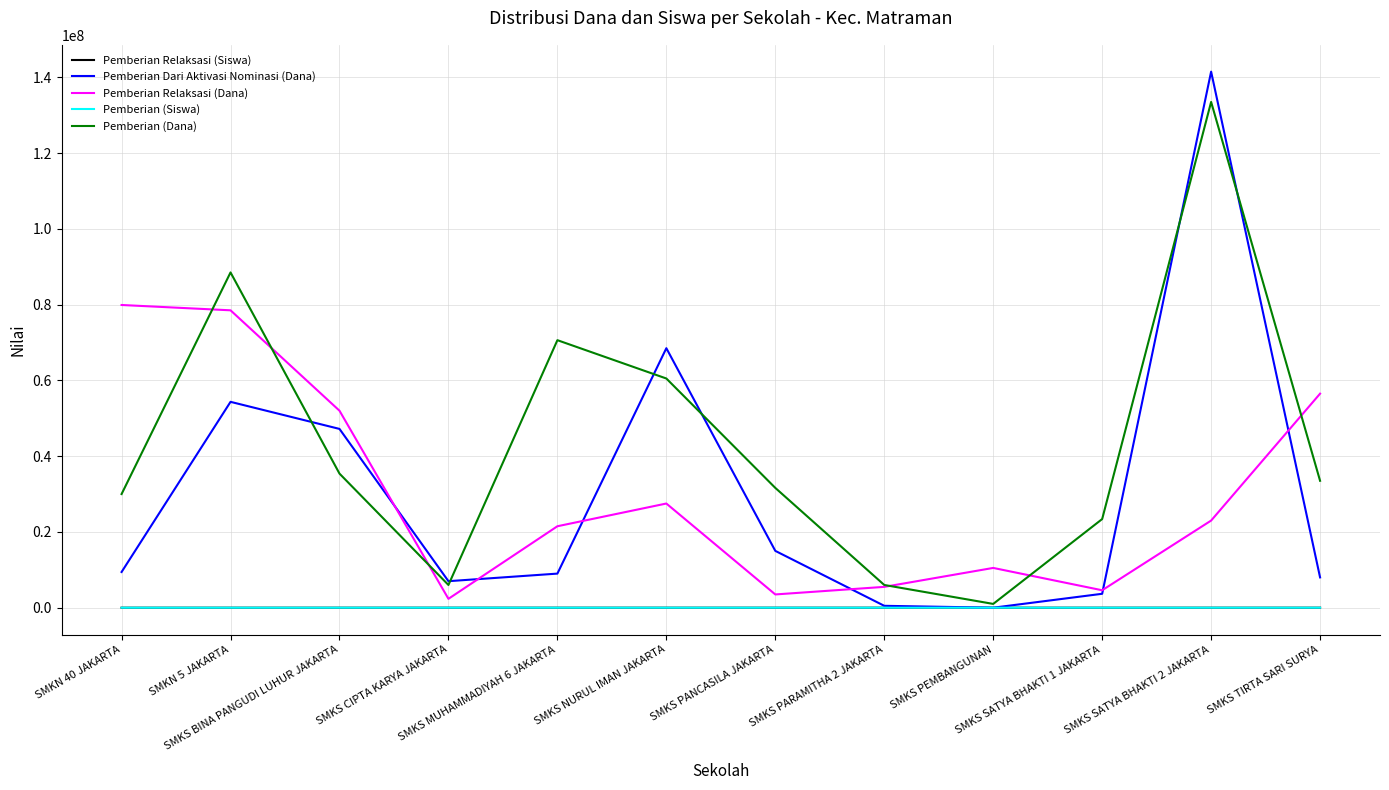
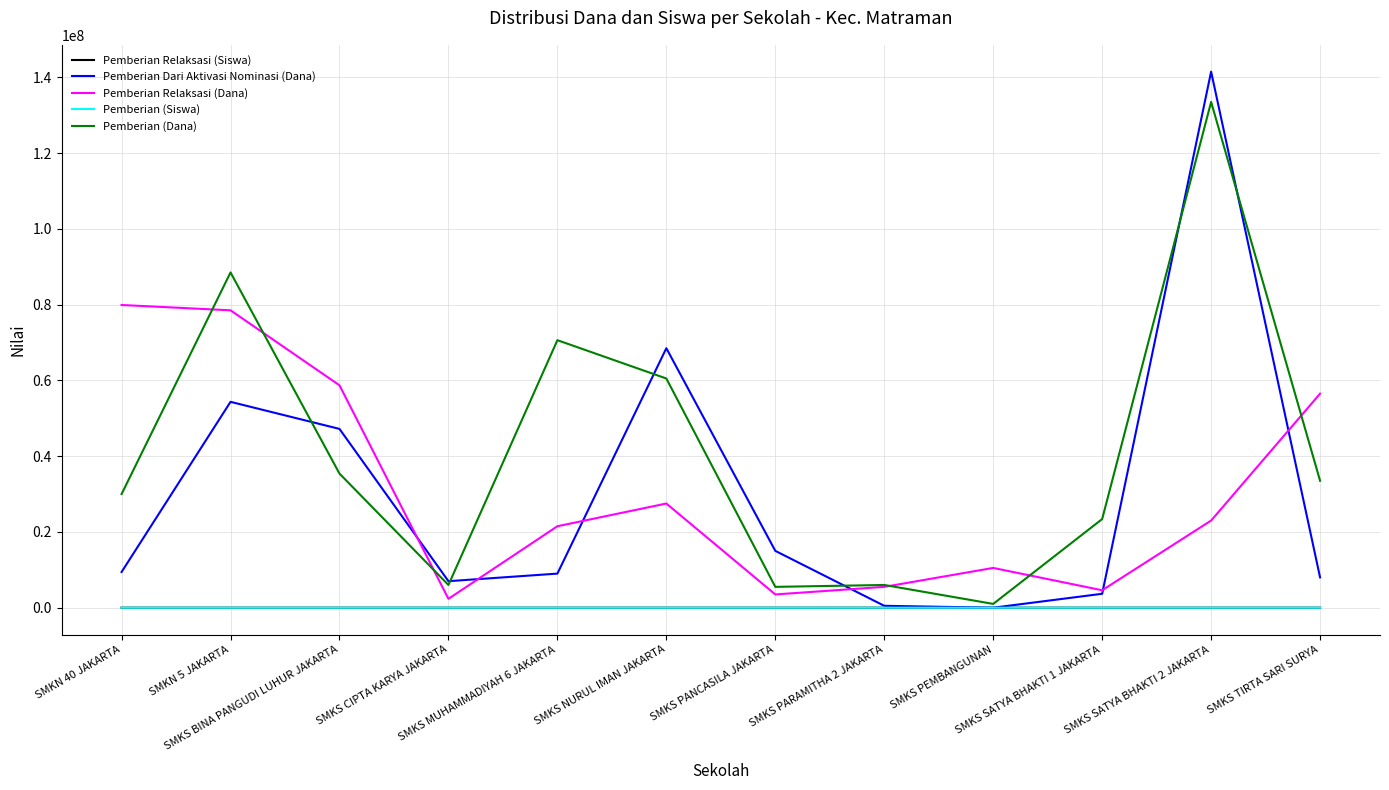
Pemberian Relaksasi (Dana), SMKS BINA PANGUDI LUHUR JAKARTA: 52000000 -> 59000000
Pemberian (Dana), SMKS PANCASILA JAKARTA: 32000000 -> 6000000
